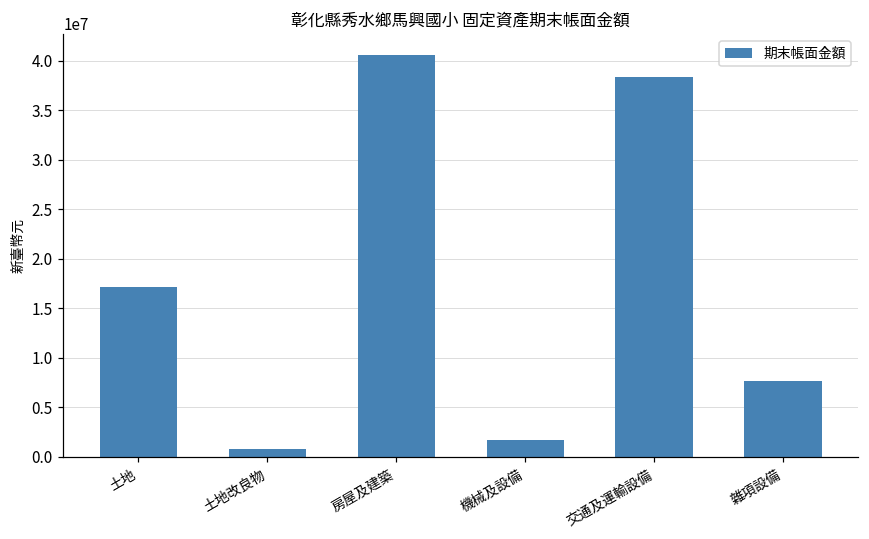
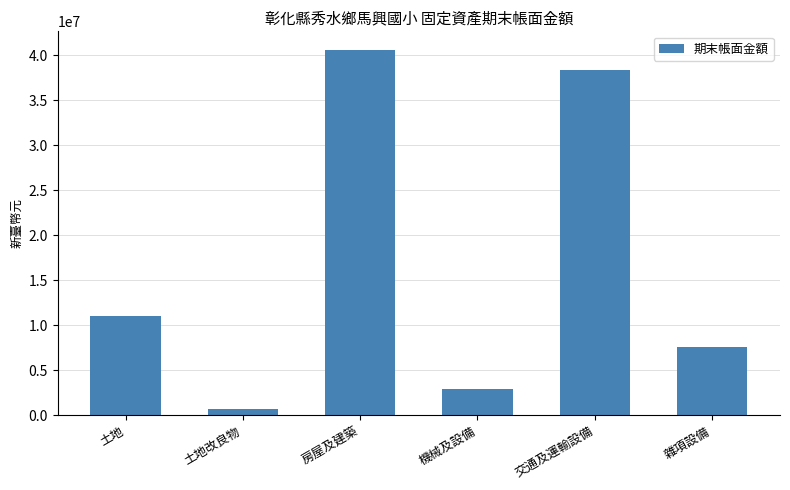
土地: 17000000 -> 11000000
機械及設備: 2000000 -> 3000000
